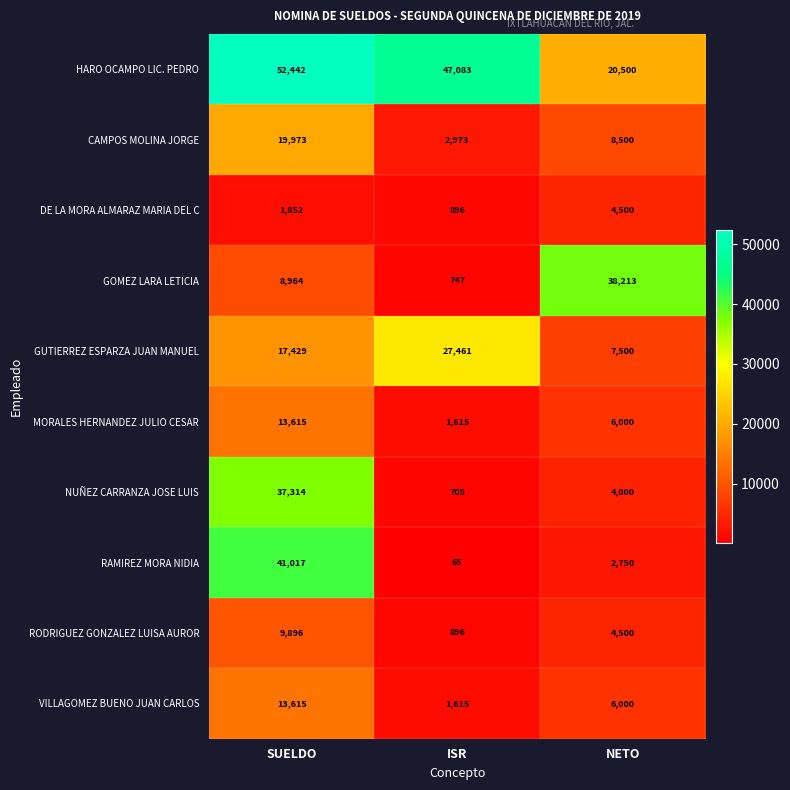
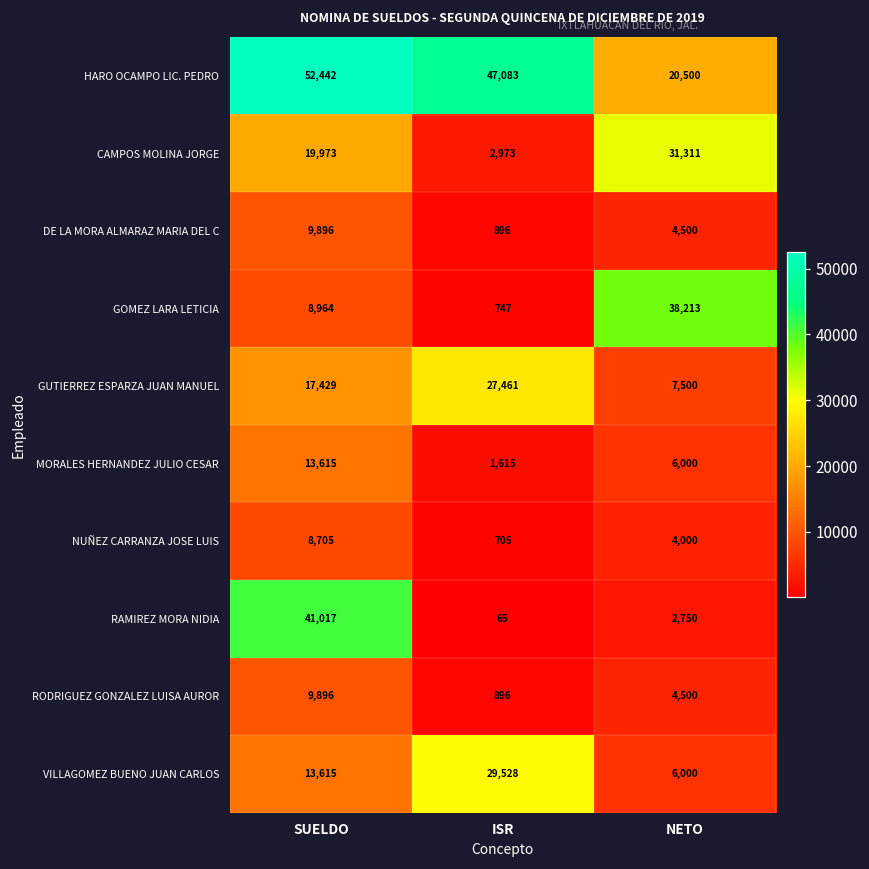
CAMPOS MOLINA JORGE, NETO: 8,500 -> 31,311
DE LA MORA ALMARAZ MARIA DEL C, SUELDO: 1,852 -> 9,896
NUÑEZ CARRANZA JOSE LUIS, SUELDO: 37,314 -> 8,705
VILLAGOMEZ BUENO JUAN CARLOS, ISR: 1,615 -> 29,528
